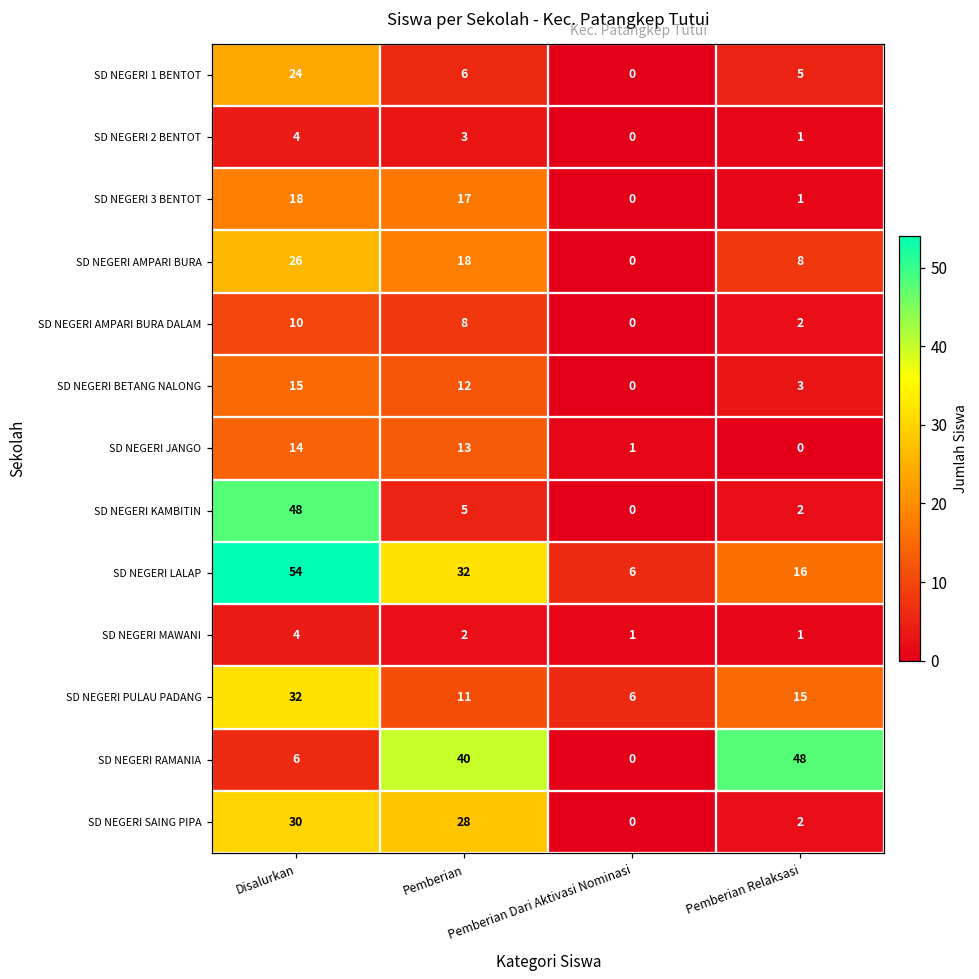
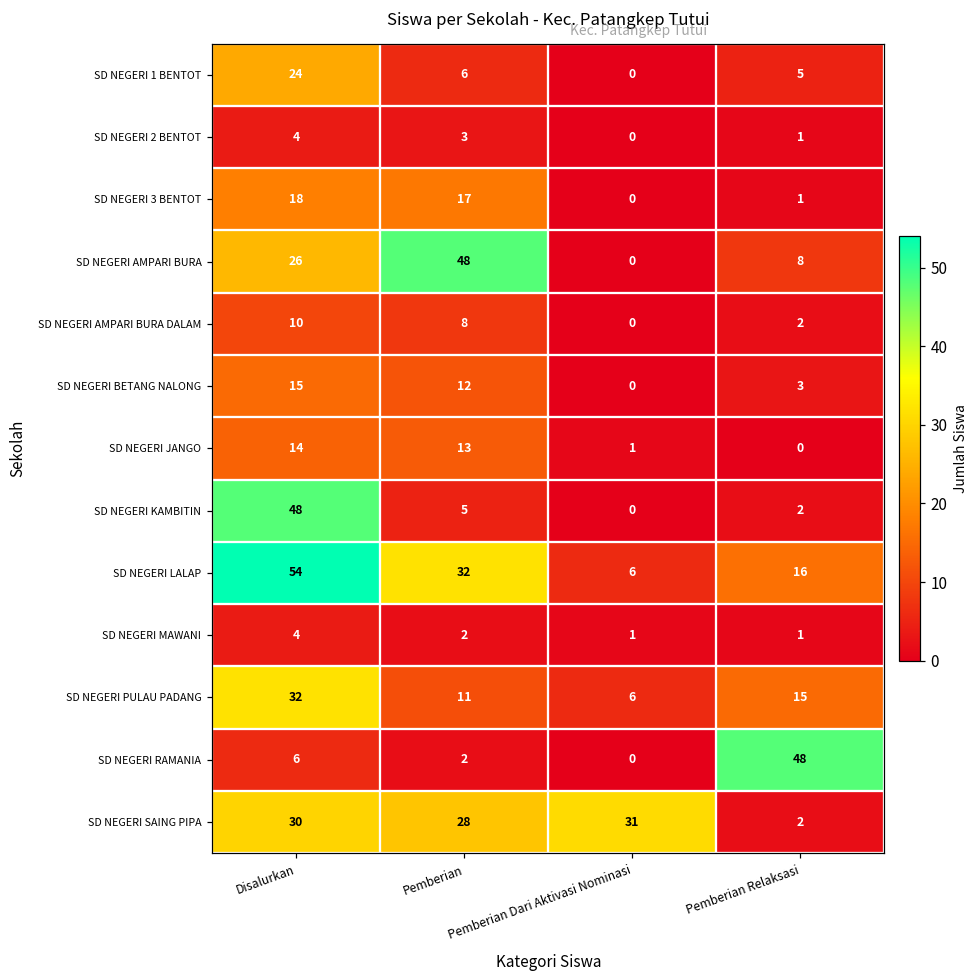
SD NEGERI AMPARI BURA, Pemberian: 18 -> 48
SD NEGERI RAMANIA, Pemberian: 40 -> 2
SD NEGERI SAING PIPA, Pemberian Dari Aktivasi Nominasi: 0 -> 31
